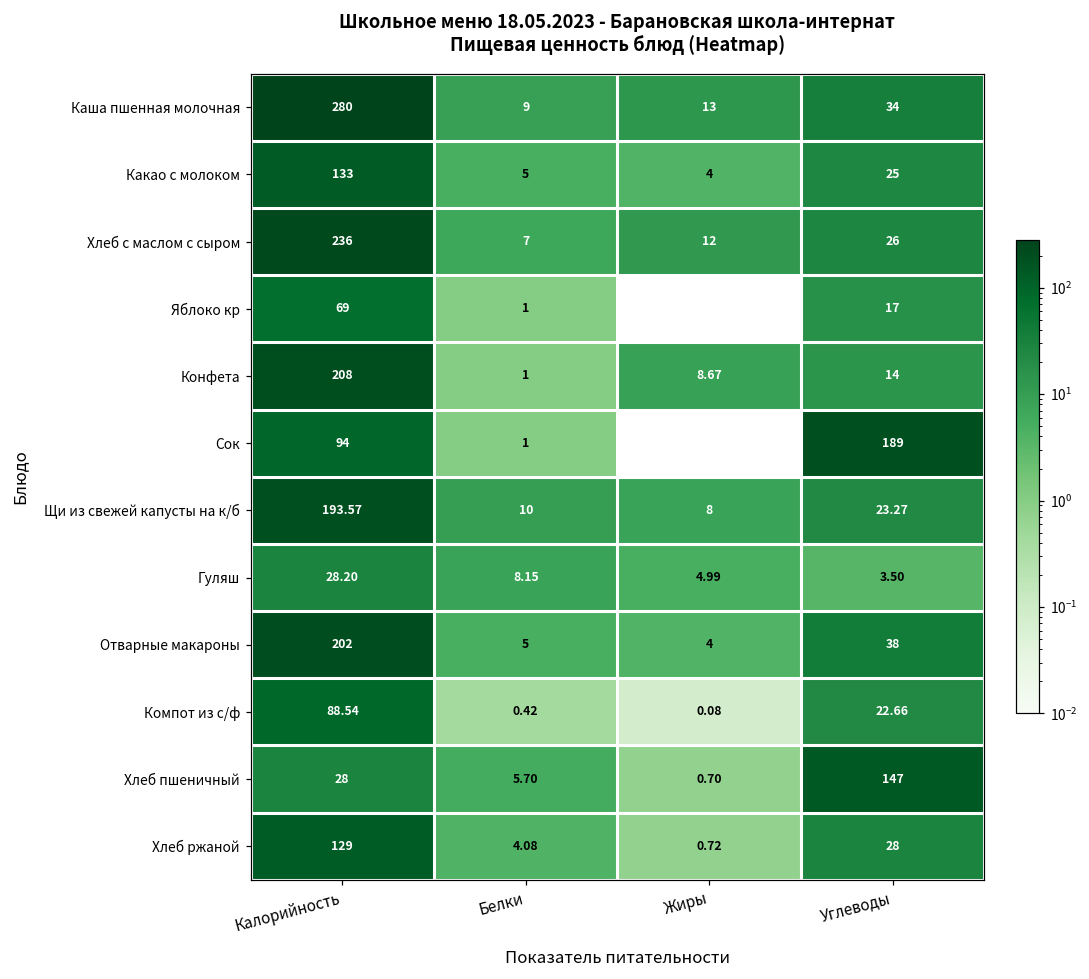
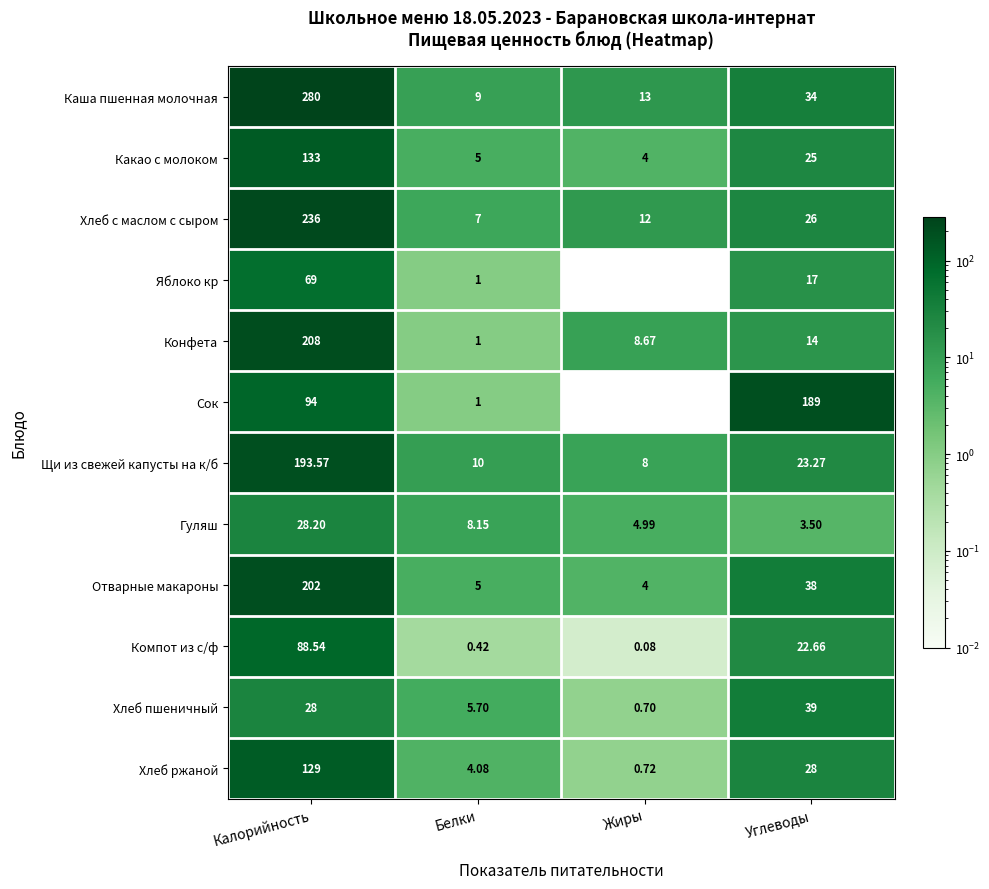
Хлеб пшеничный, Углеводы: 147 -> 39
